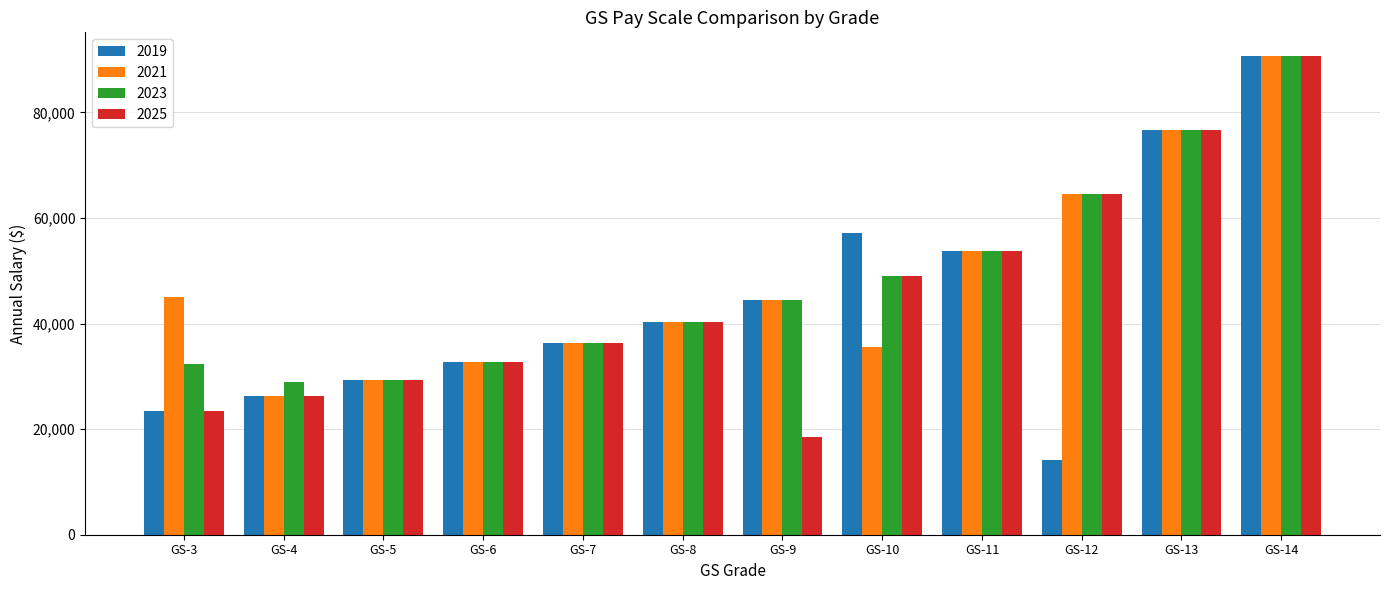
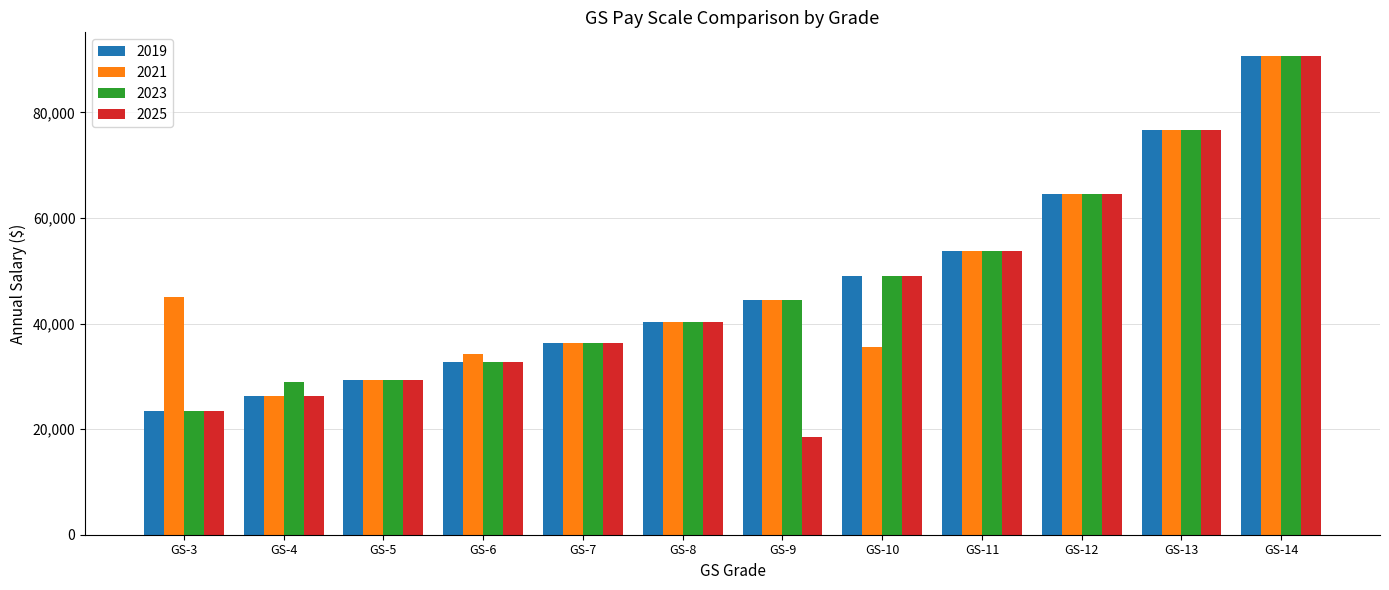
2023, GS-3: 32,000 -> 23,000
2021, GS-6: 33,000 -> 34,000
2019, GS-10: 57,000 -> 49,000
2019, GS-12: 14,000 -> 64,000
